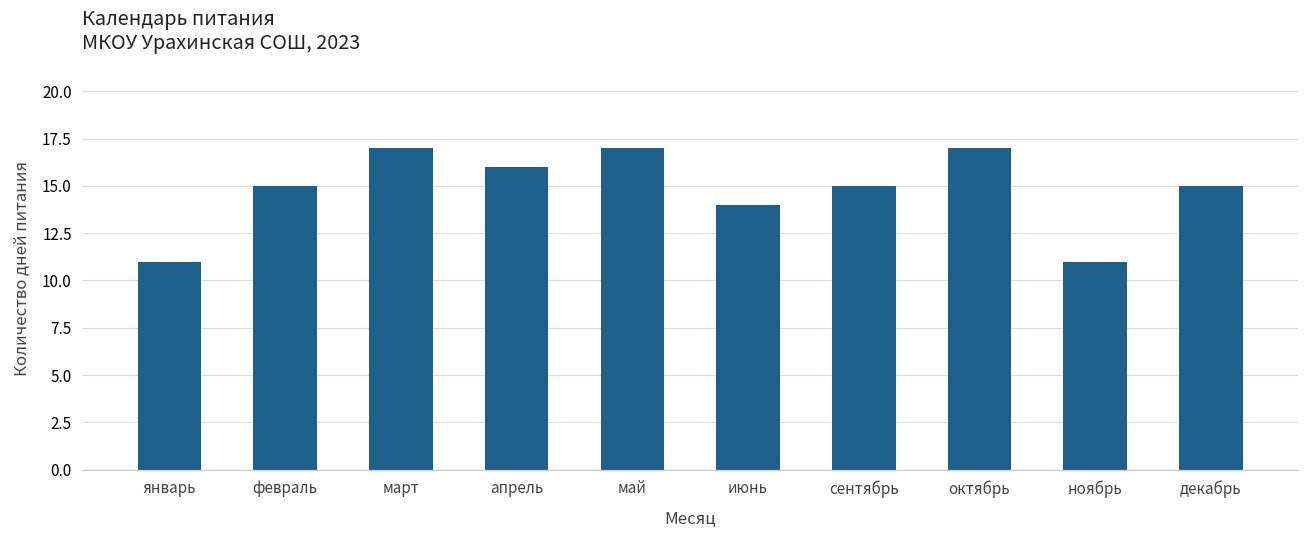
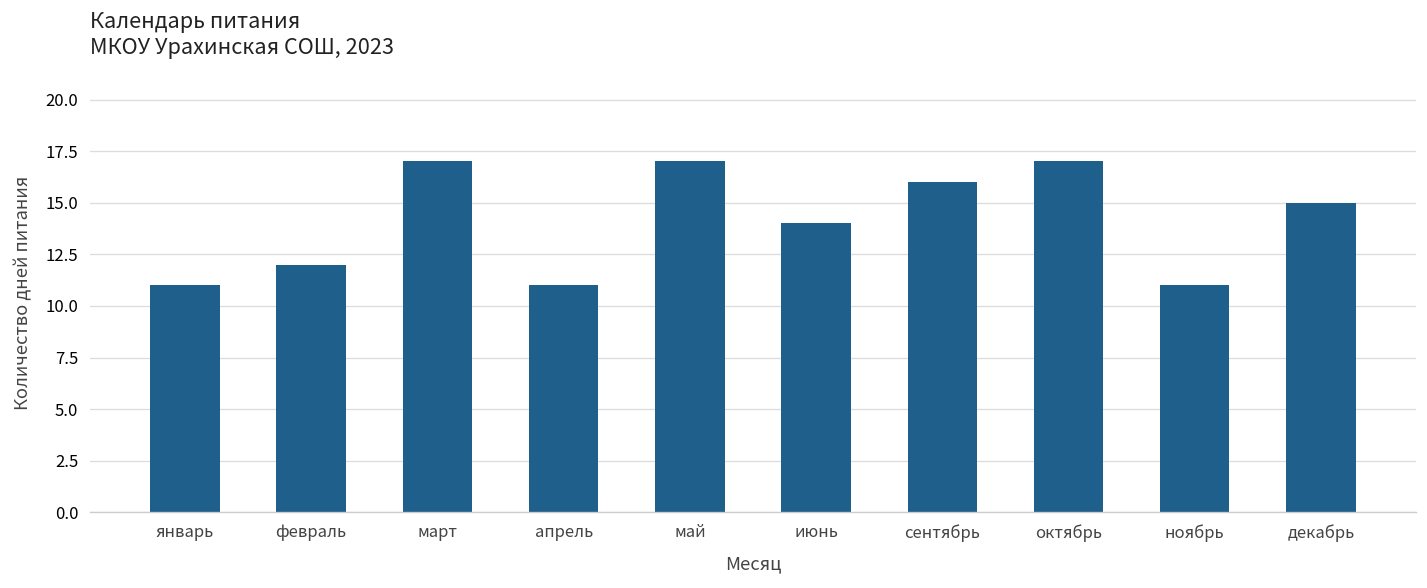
февраль: 15 -> 12
апрель: 16 -> 11
сентябрь: 15 -> 16
